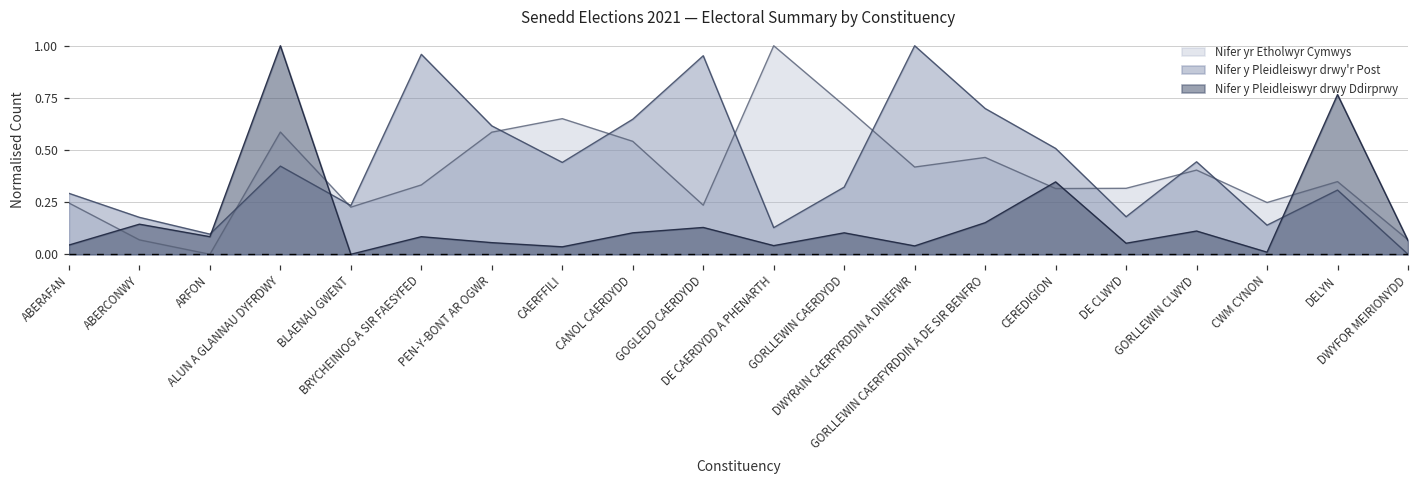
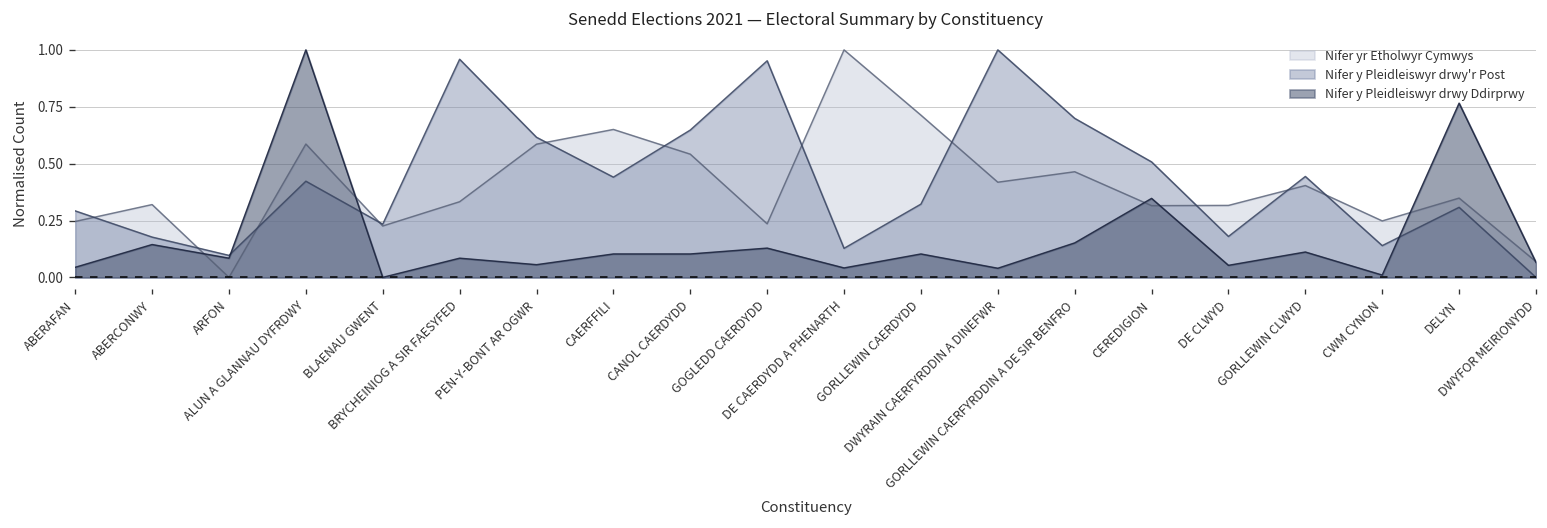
Nifer yr Etholwyr Cymwys, ABERCONWY: 0.07 -> 0.32
Nifer y Pleidleiswyr drwy Ddirprwy, CAERFFILI: 0.04 -> 0.10
